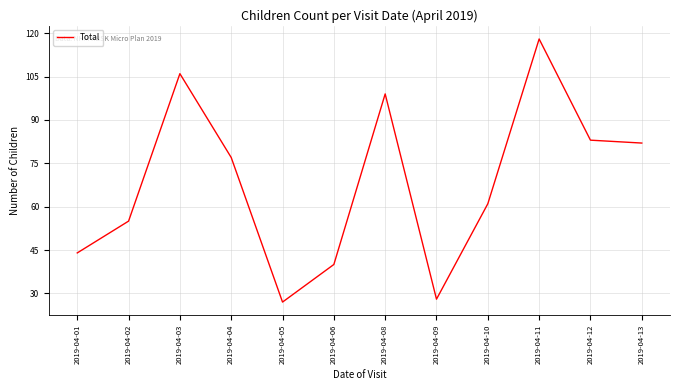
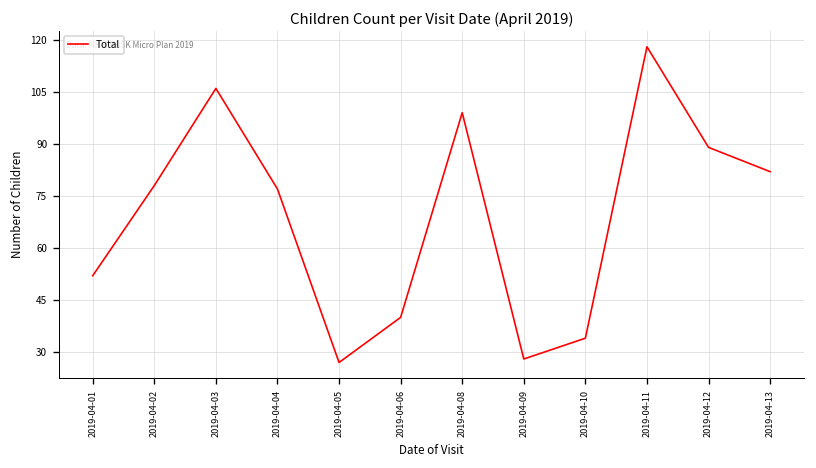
2019-04-01: 44 -> 52
2019-04-02: 55 -> 78
2019-04-10: 61 -> 34
2019-04-12: 83 -> 89
